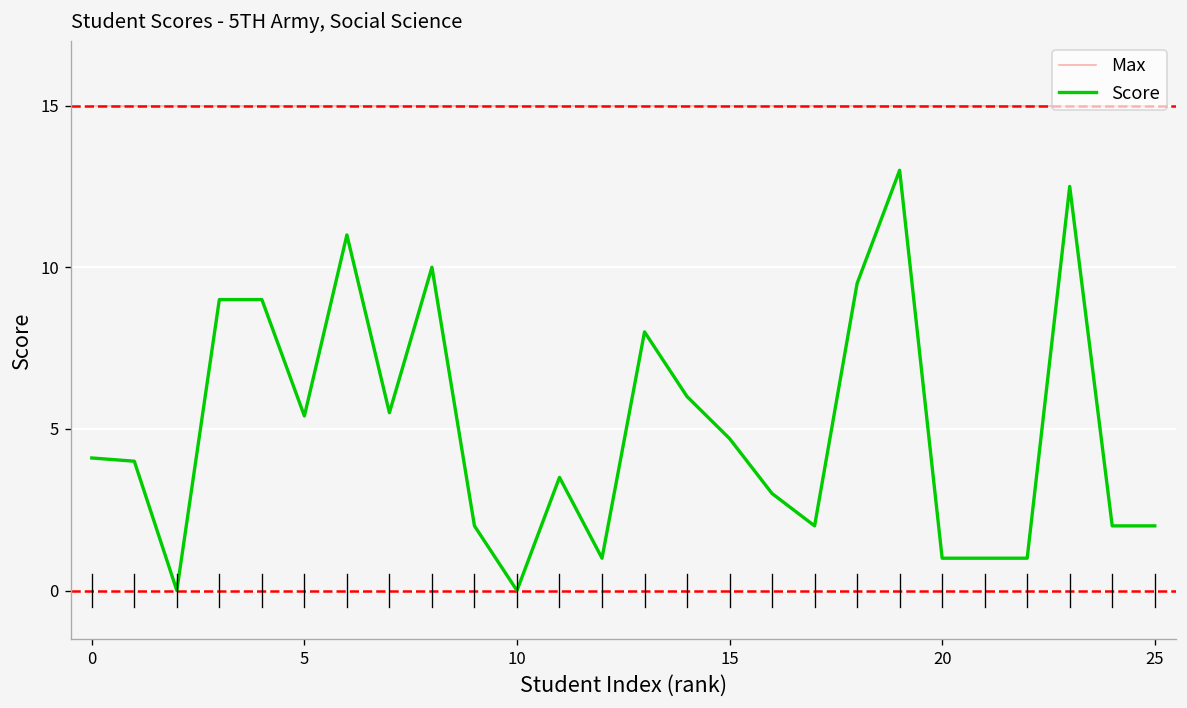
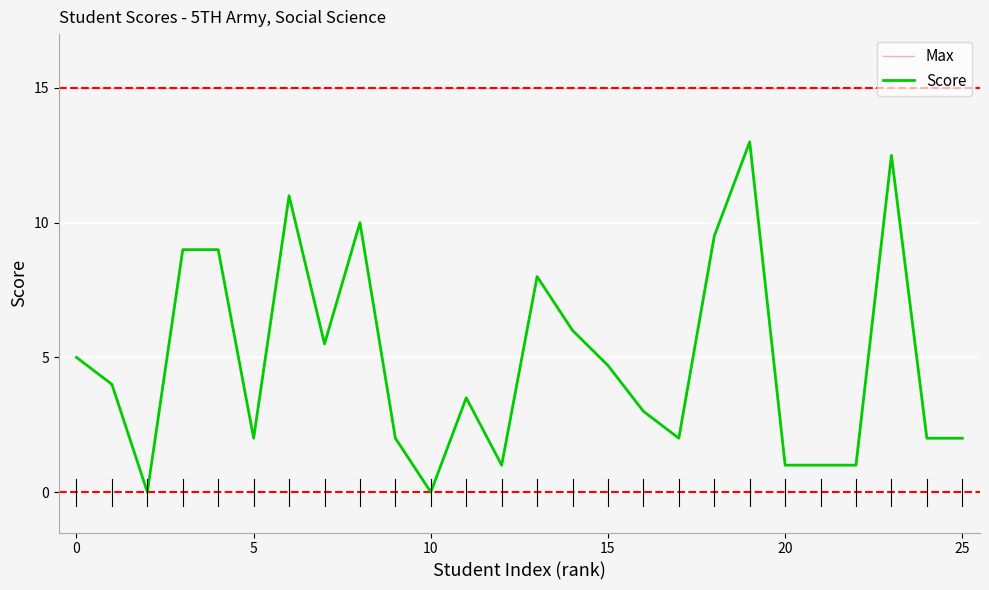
Score, 0: 4.1 -> 5.0
Score, 5: 5.4 -> 2.0
